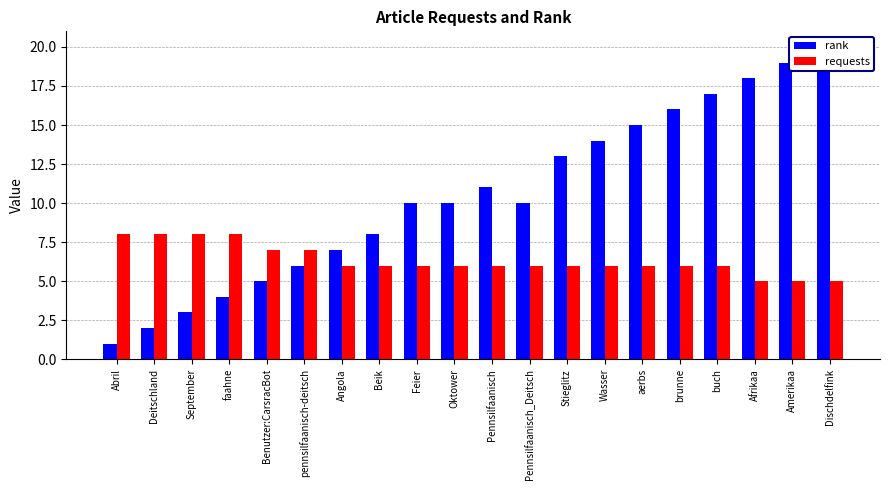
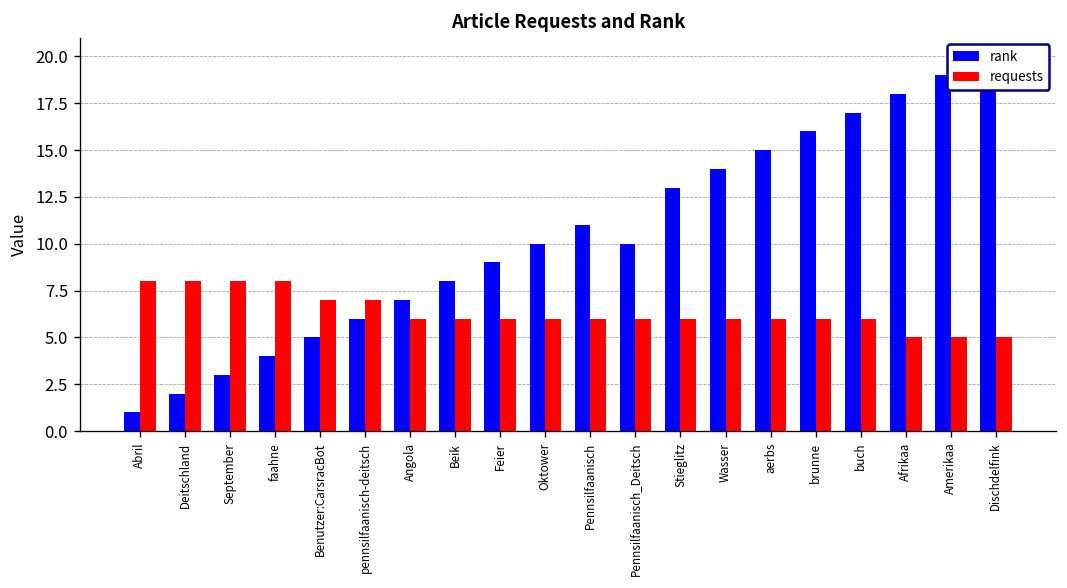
rank, Feier: 10 -> 9
